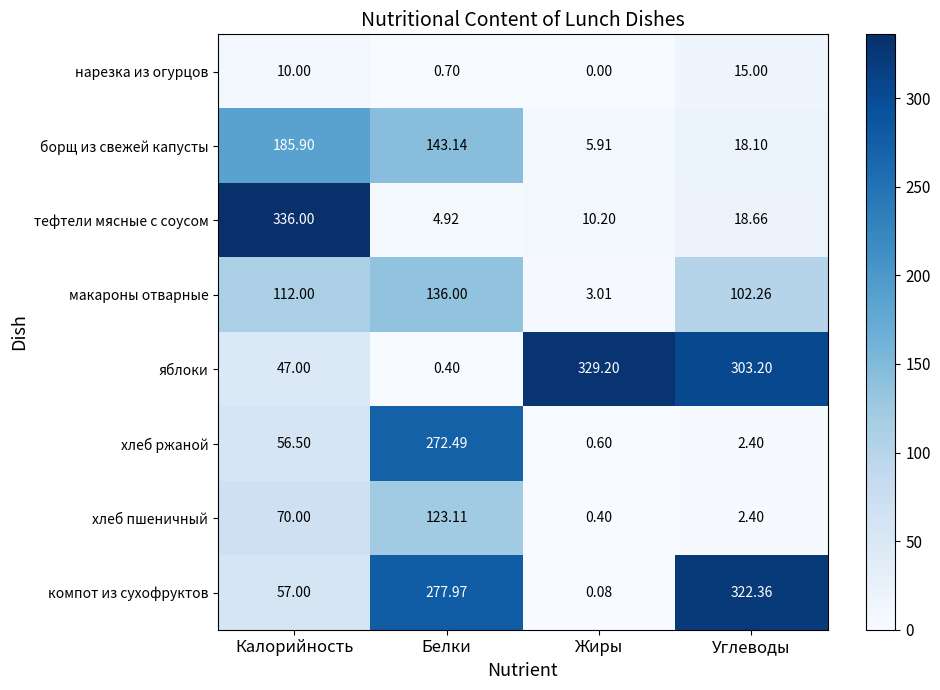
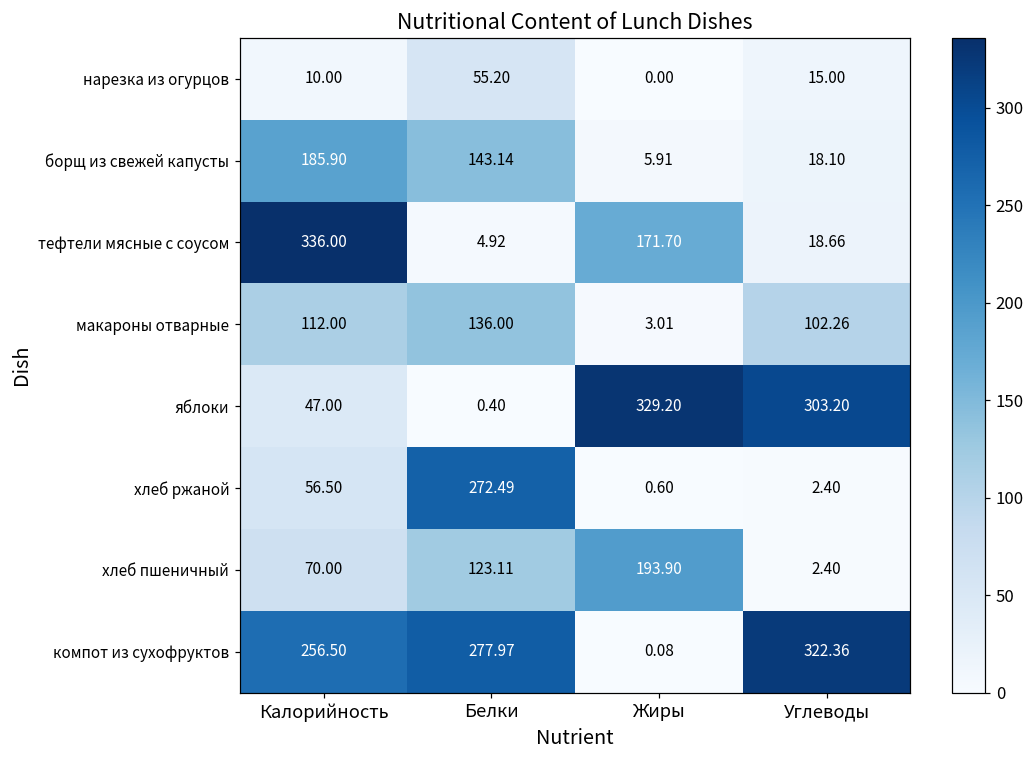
нарезка из огурцов, Белки: 0.70 -> 55.20
тефтели мясные с соусом, Жиры: 10.20 -> 171.70
хлеб пшеничный, Жиры: 0.40 -> 193.90
компот из сухофруктов, Калорийность: 57.00 -> 256.50
